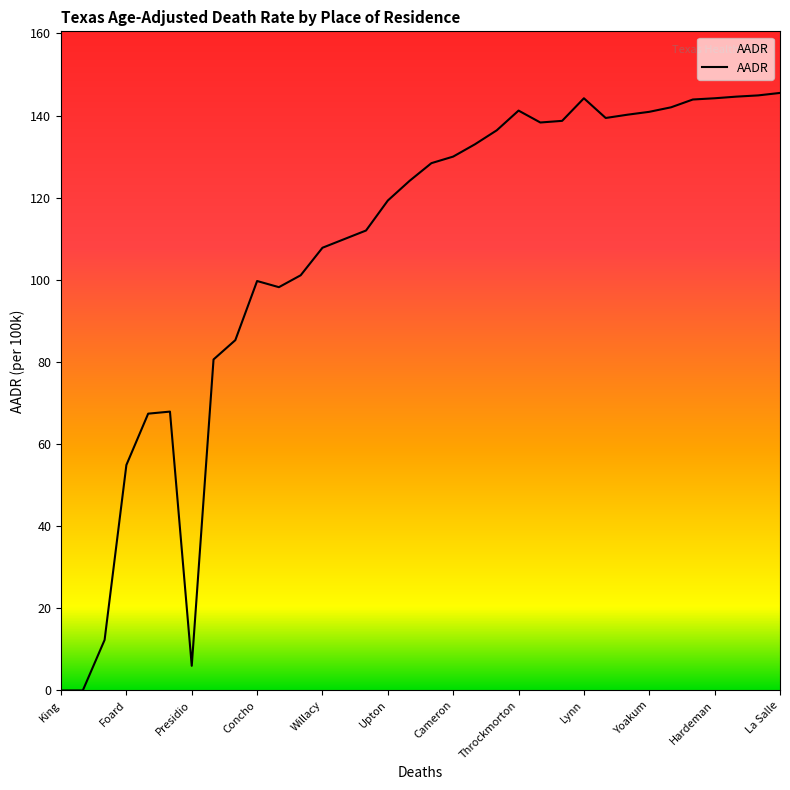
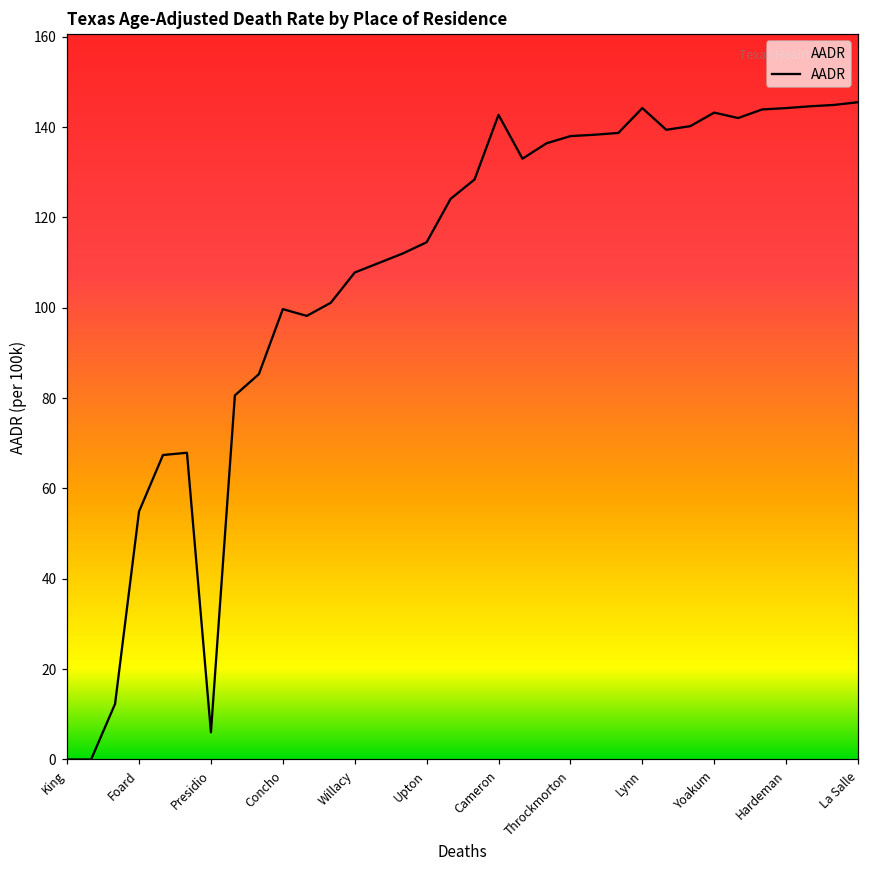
Upton: 119 -> 115
Cameron: 130 -> 143
Throckmorton: 141 -> 138
Yoakum: 141 -> 143
